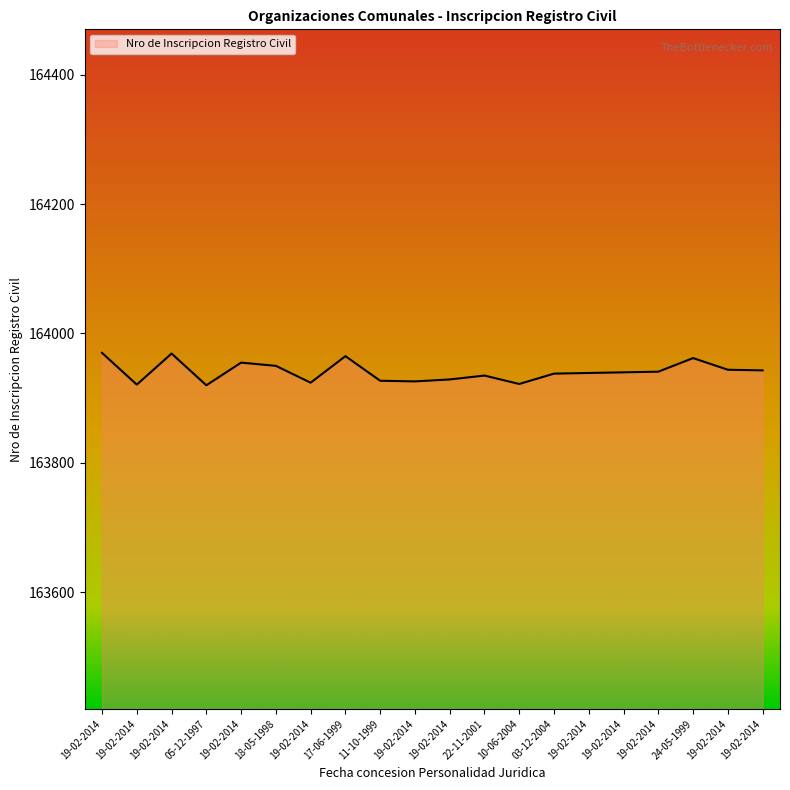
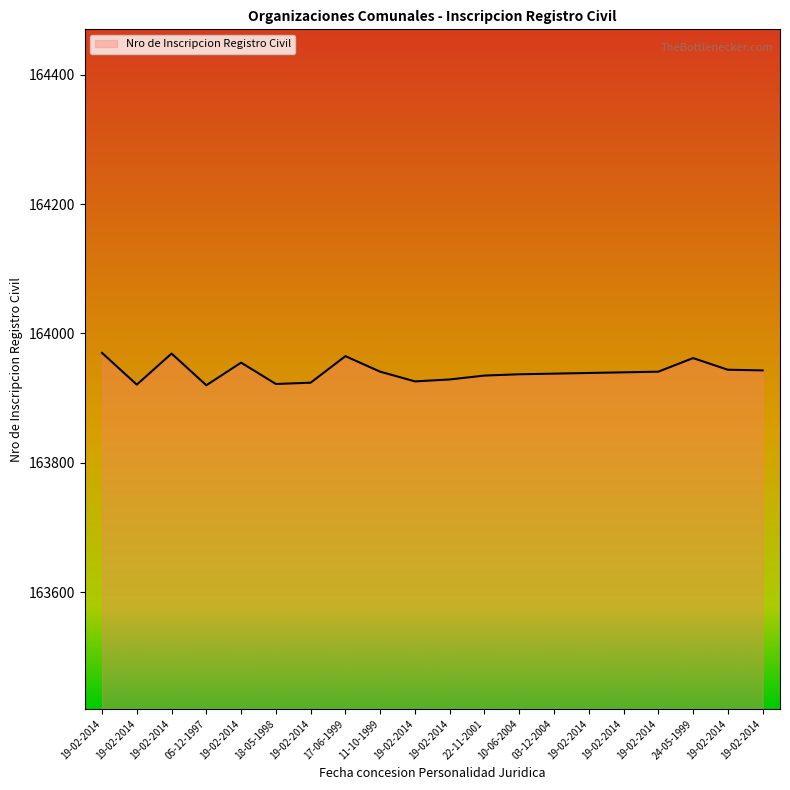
18-05-1998: 163950 -> 163920
11-10-1999: 163930 -> 163940
10-06-2004: 163920 -> 163940
